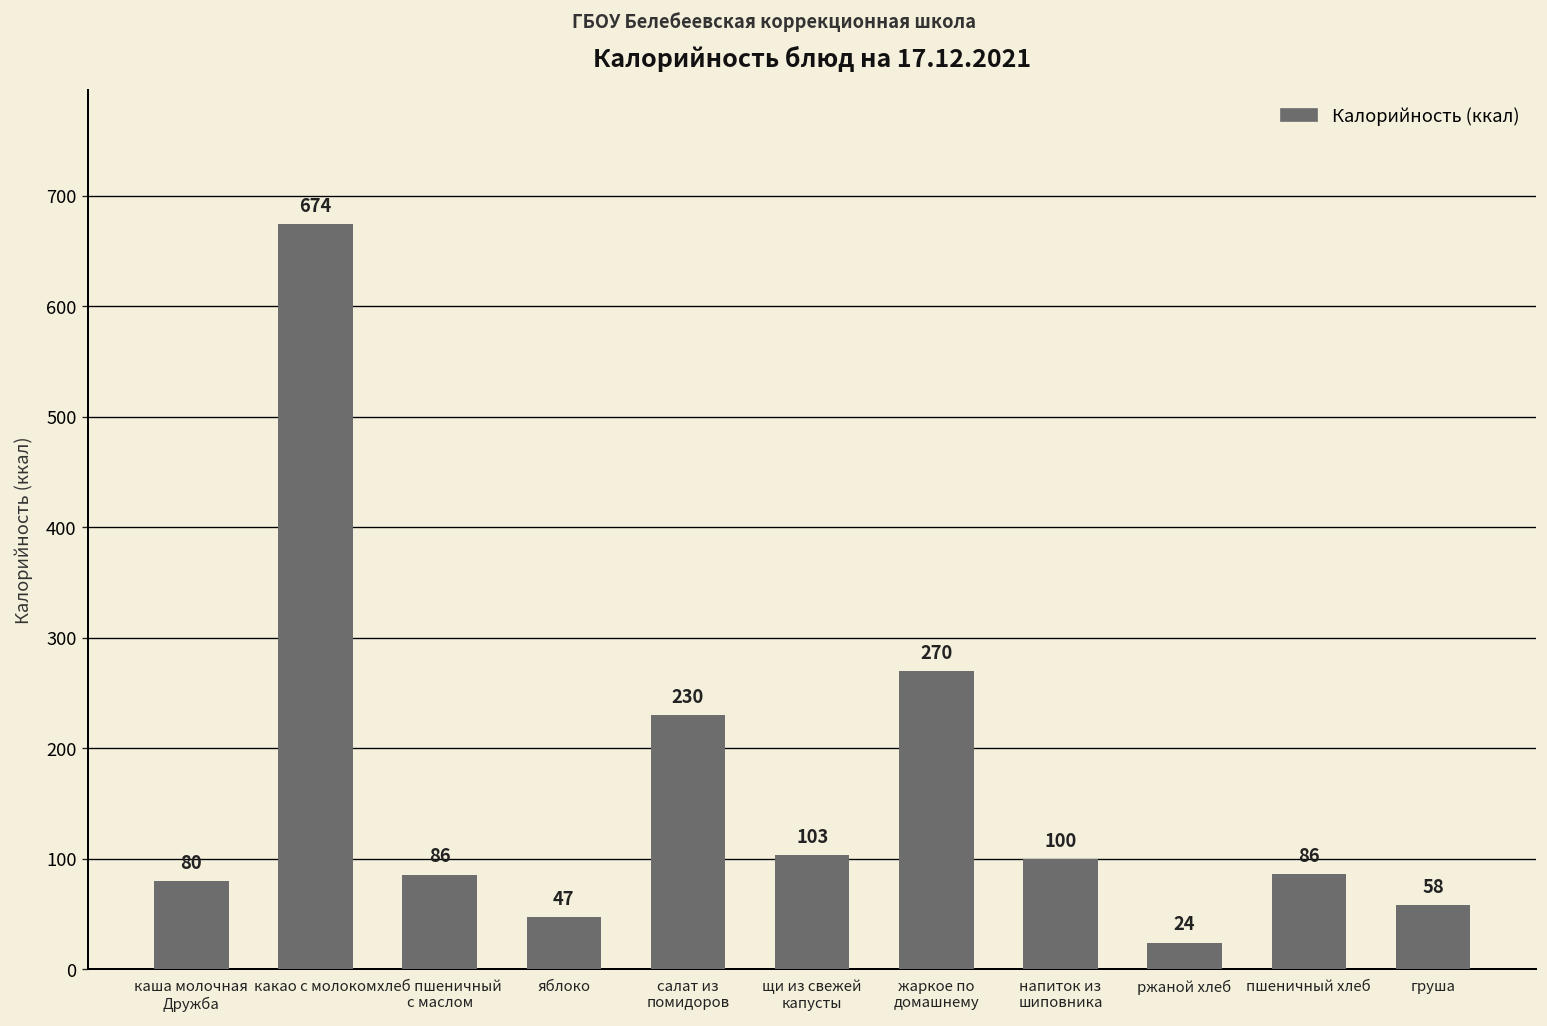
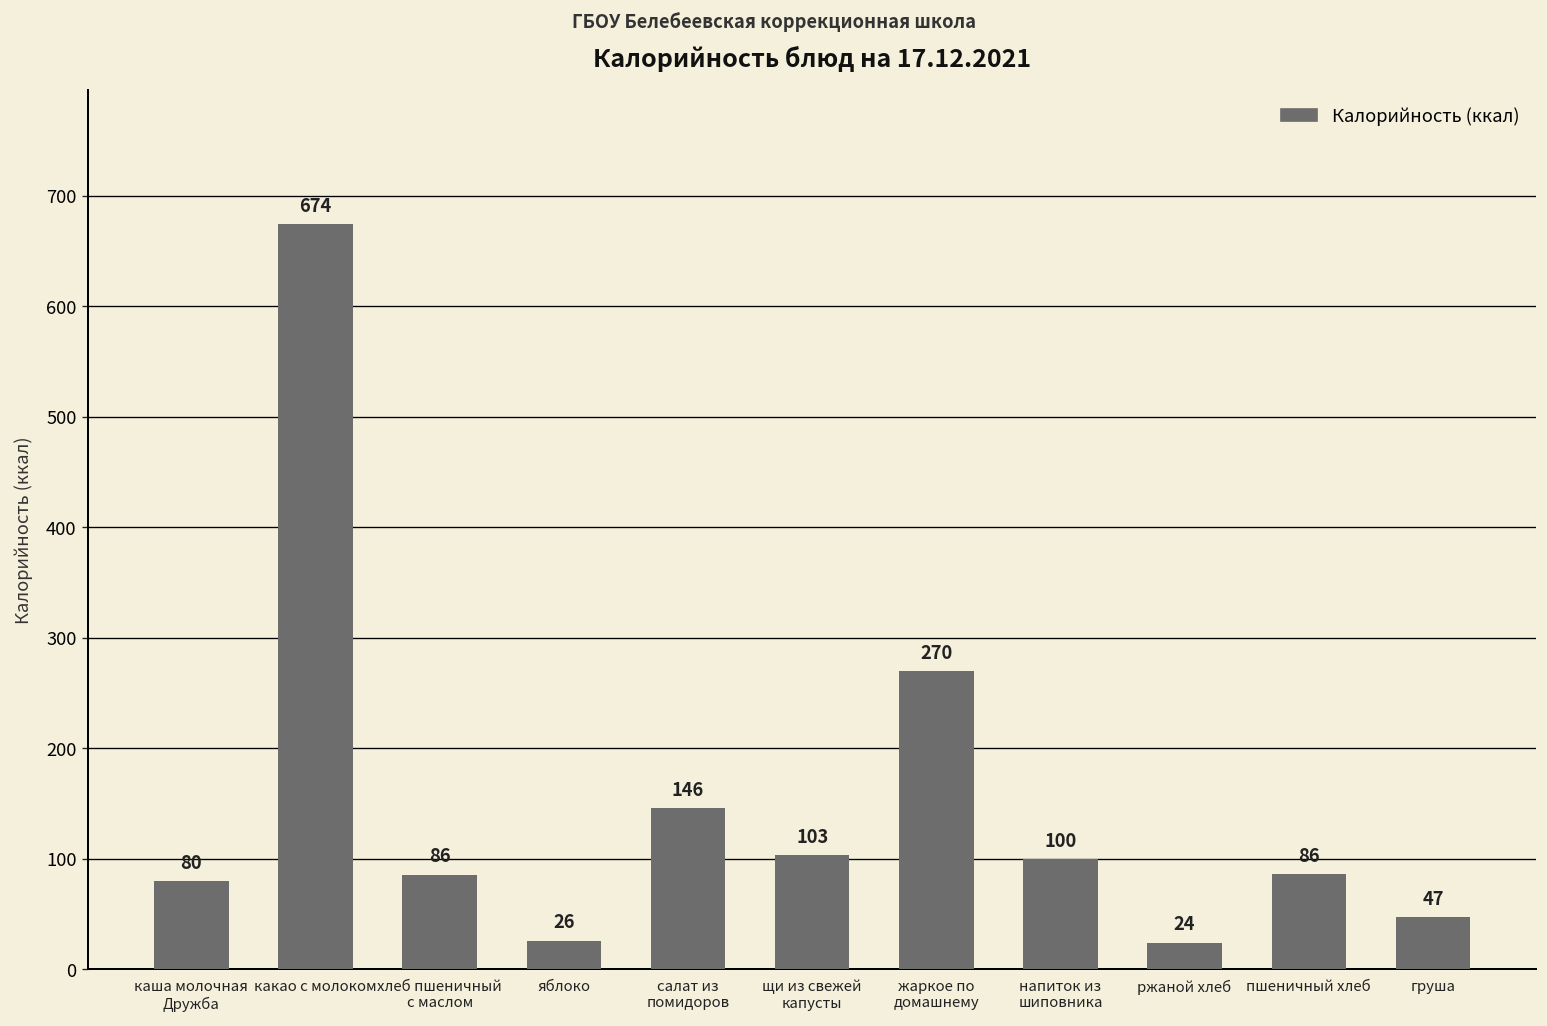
яблоко: 47 -> 26
салат из помидоров: 230 -> 146
груша: 58 -> 47
